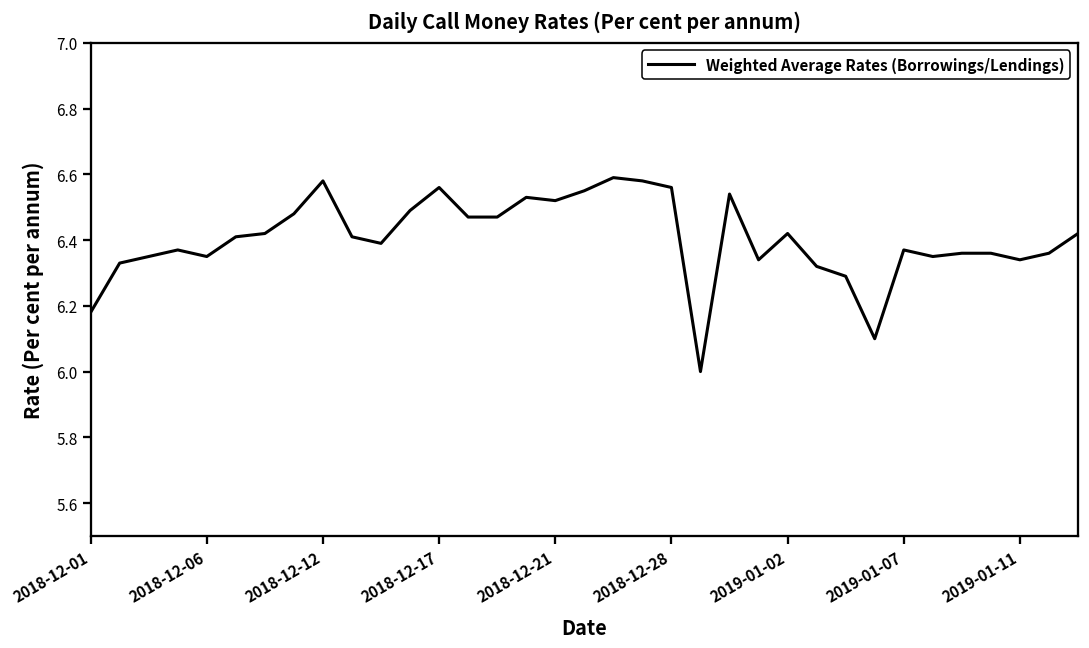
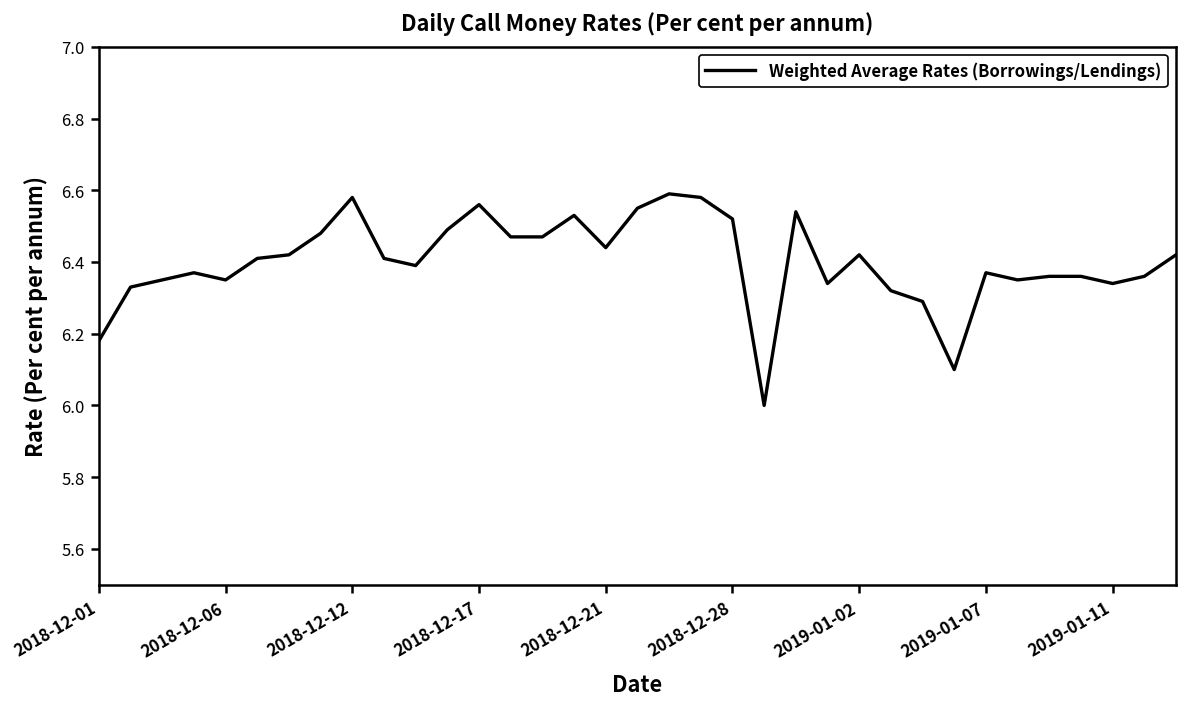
2018-12-21: 6.52 -> 6.44
2018-12-28: 6.56 -> 6.52
